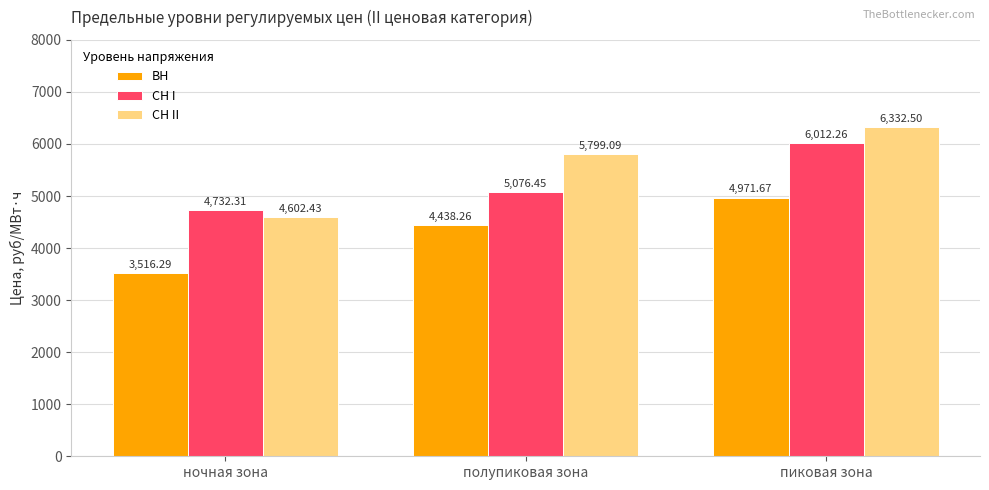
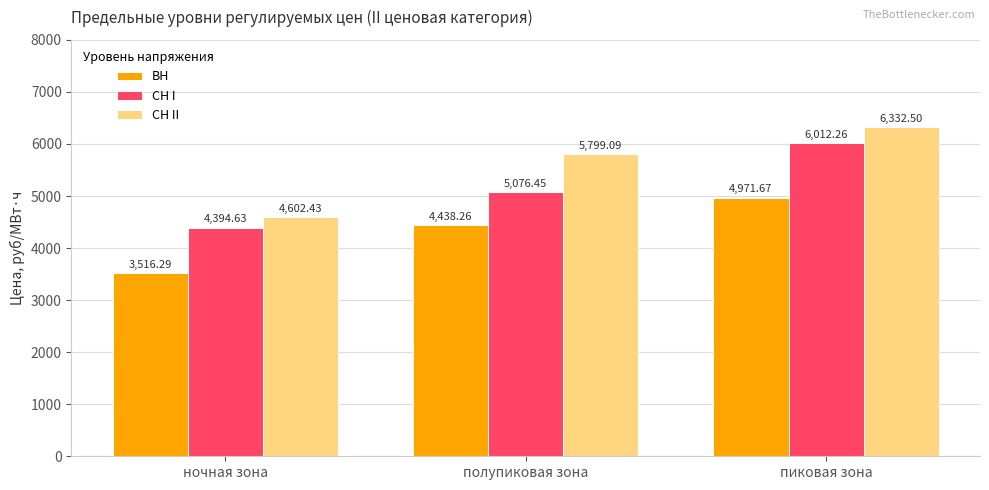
СН I, ночная зона: 4,732.31 -> 4,394.63
